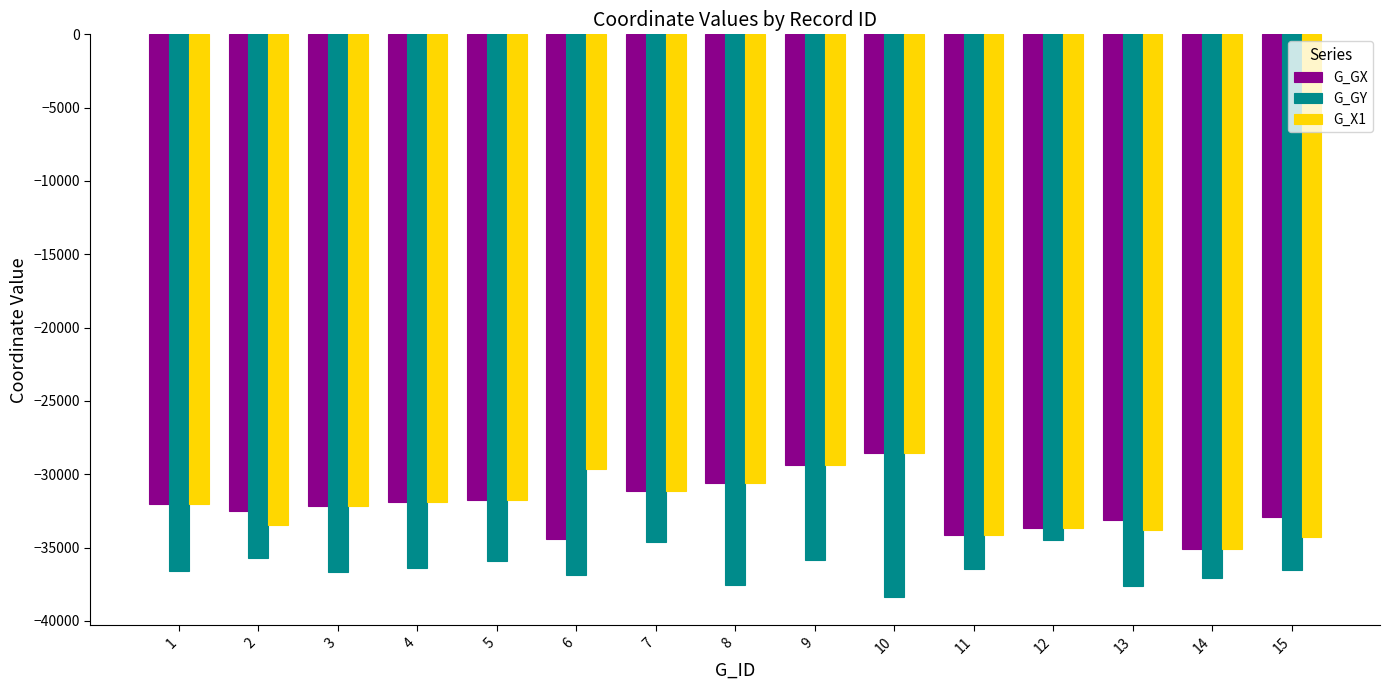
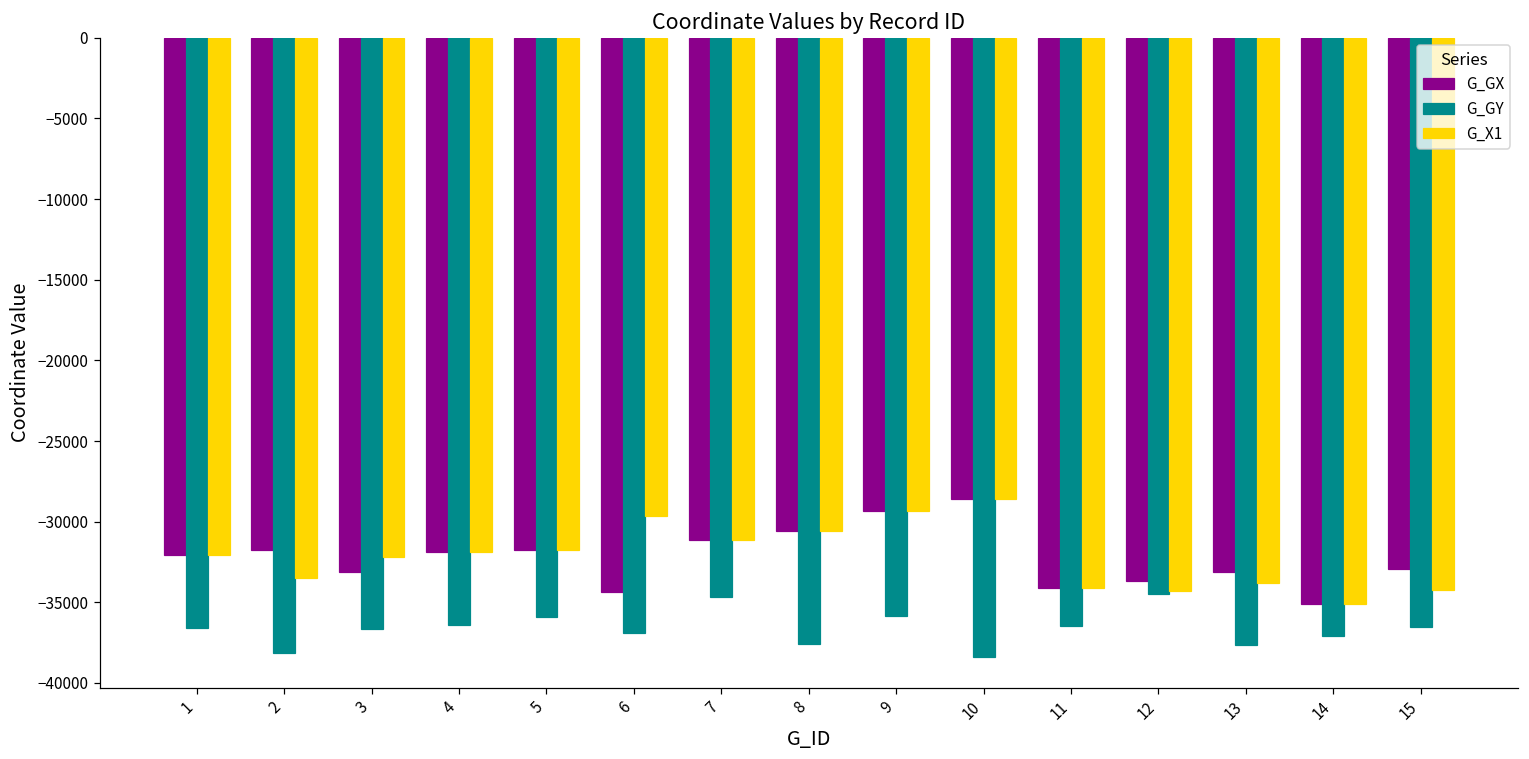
G_GX, 2: -32500 -> -31700
G_GY, 2: -35700 -> -38100
G_GX, 3: -32200 -> -33100
G_X1, 12: -33700 -> -34300
